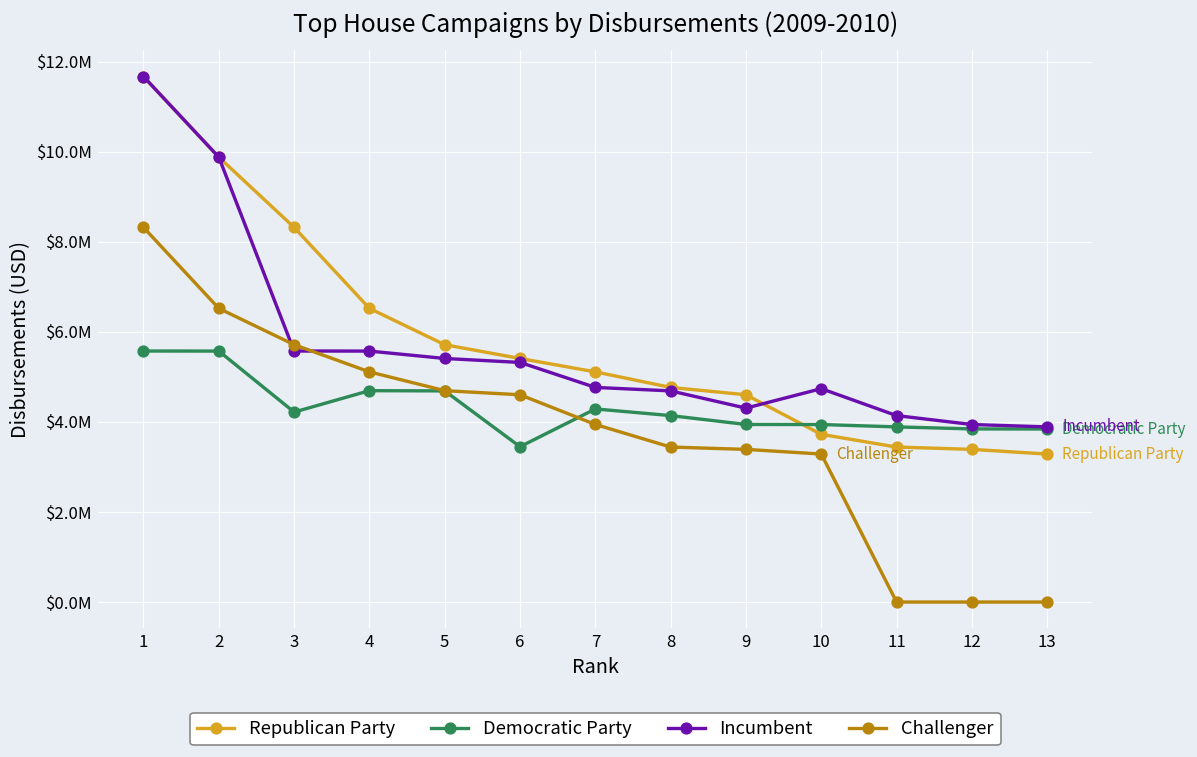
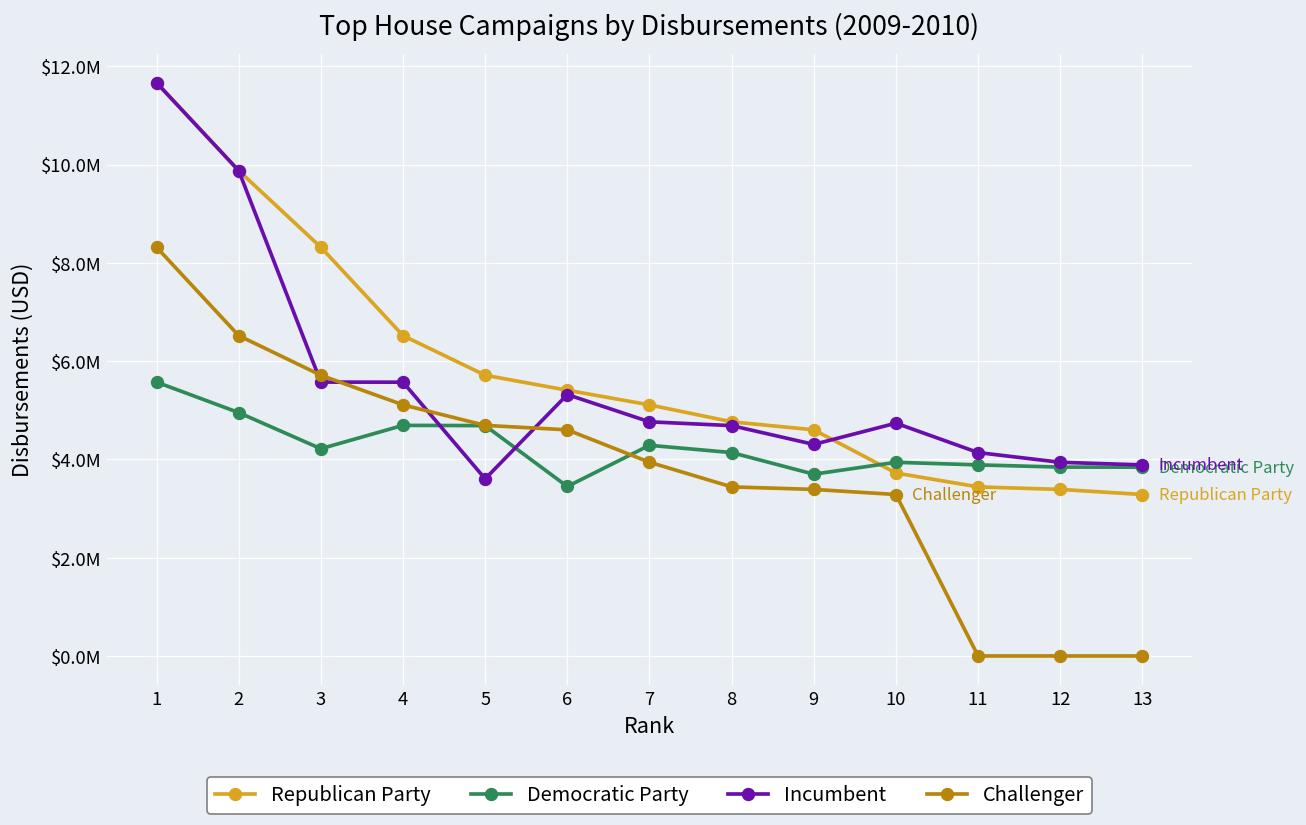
Democratic Party, 2: $5600000 -> $5000000
Incumbent, 5: $5400000 -> $3600000
Democratic Party, 9: $3900000 -> $3700000
